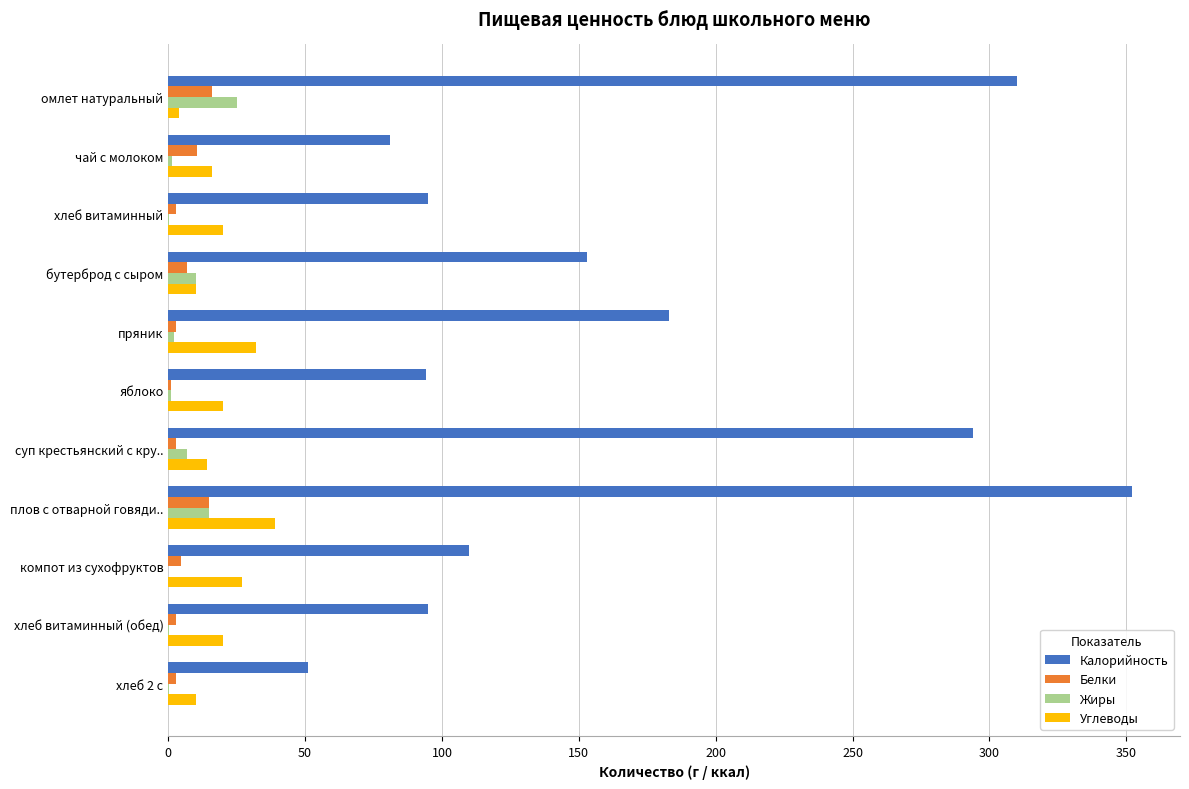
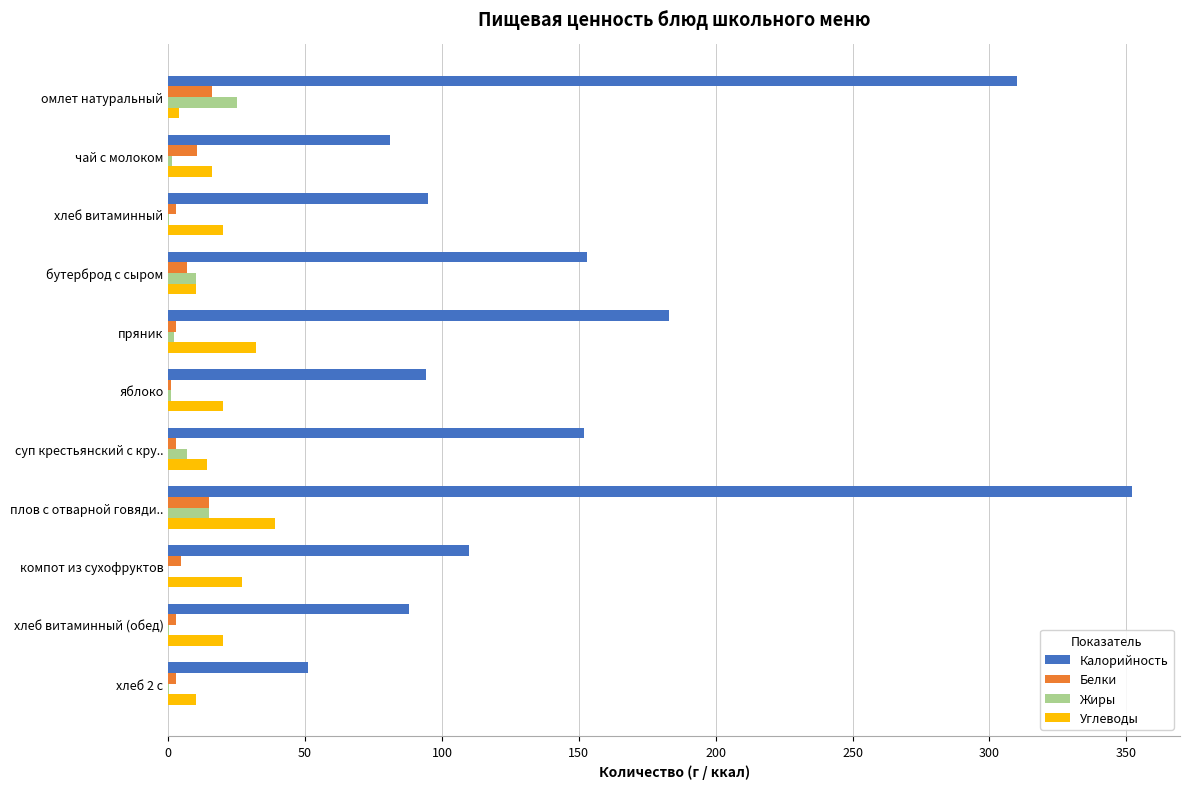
Калорийность, суп крестьянский с кру..: 294 -> 152
Калорийность, хлеб витаминный (обед): 95 -> 88
